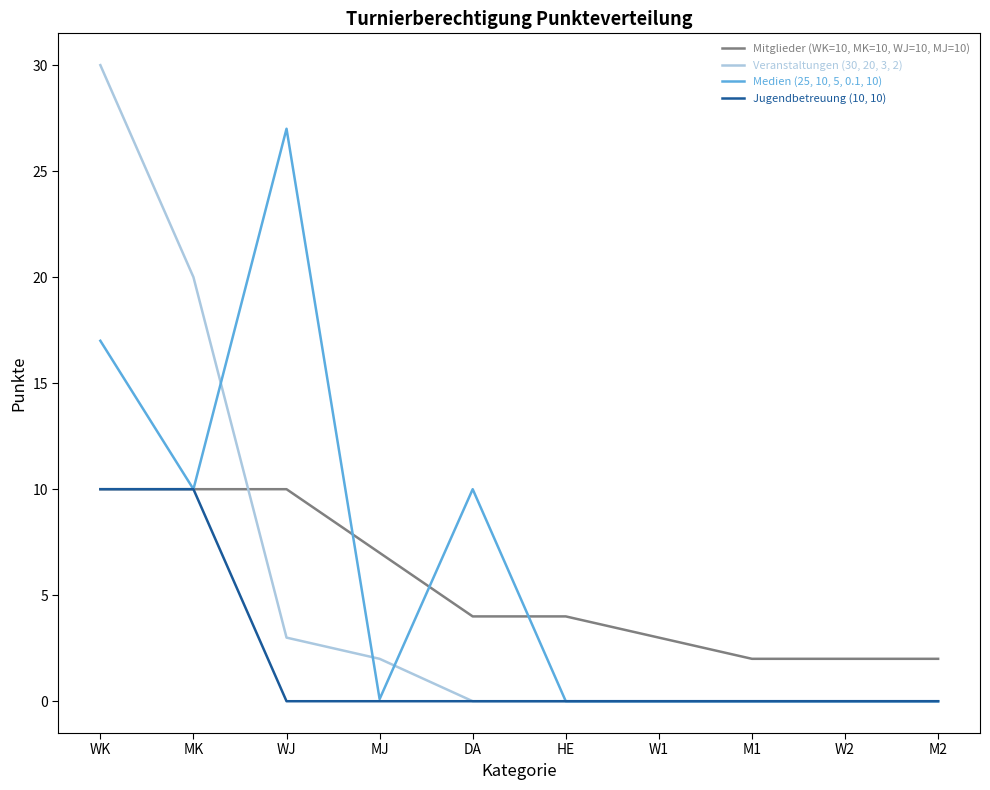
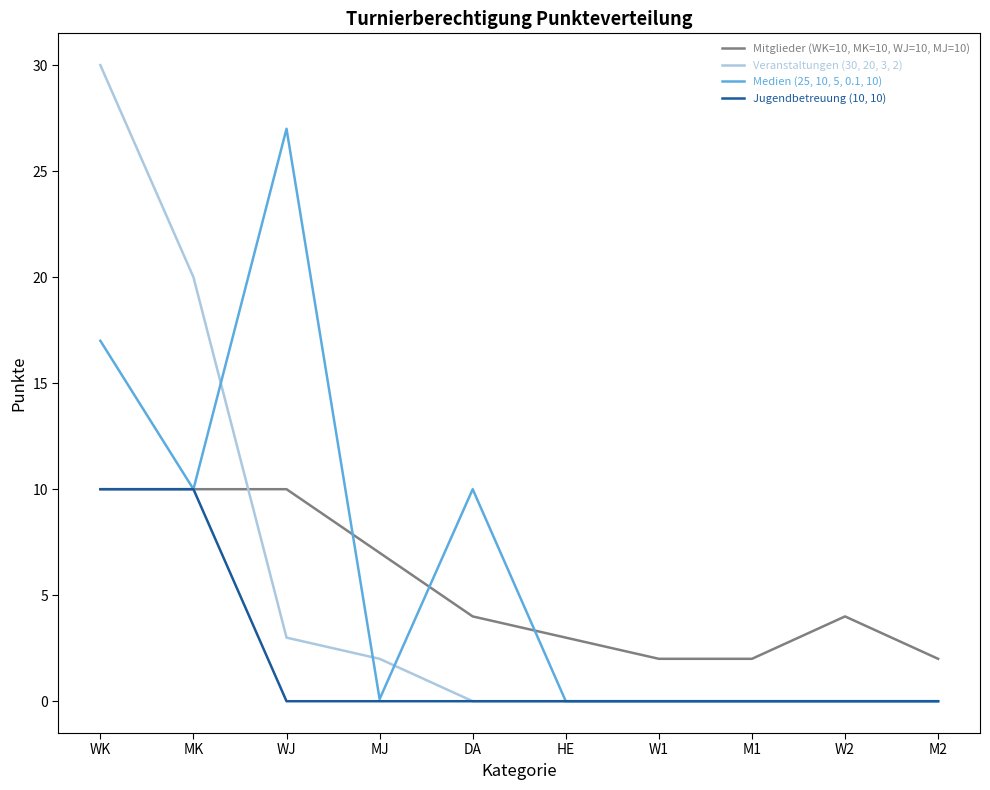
Mitglieder (WK=10, MK=10, WJ=10, MJ=10), HE: 4 -> 3
Mitglieder (WK=10, MK=10, WJ=10, MJ=10), W1: 3 -> 2
Mitglieder (WK=10, MK=10, WJ=10, MJ=10), W2: 2 -> 4
